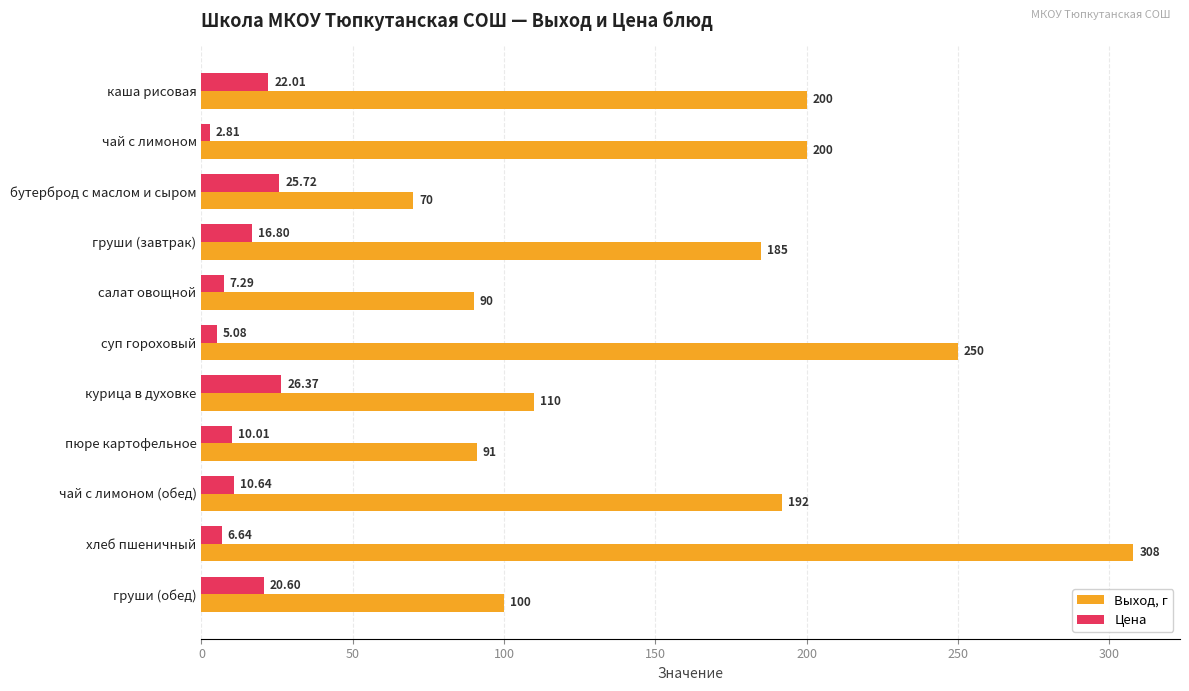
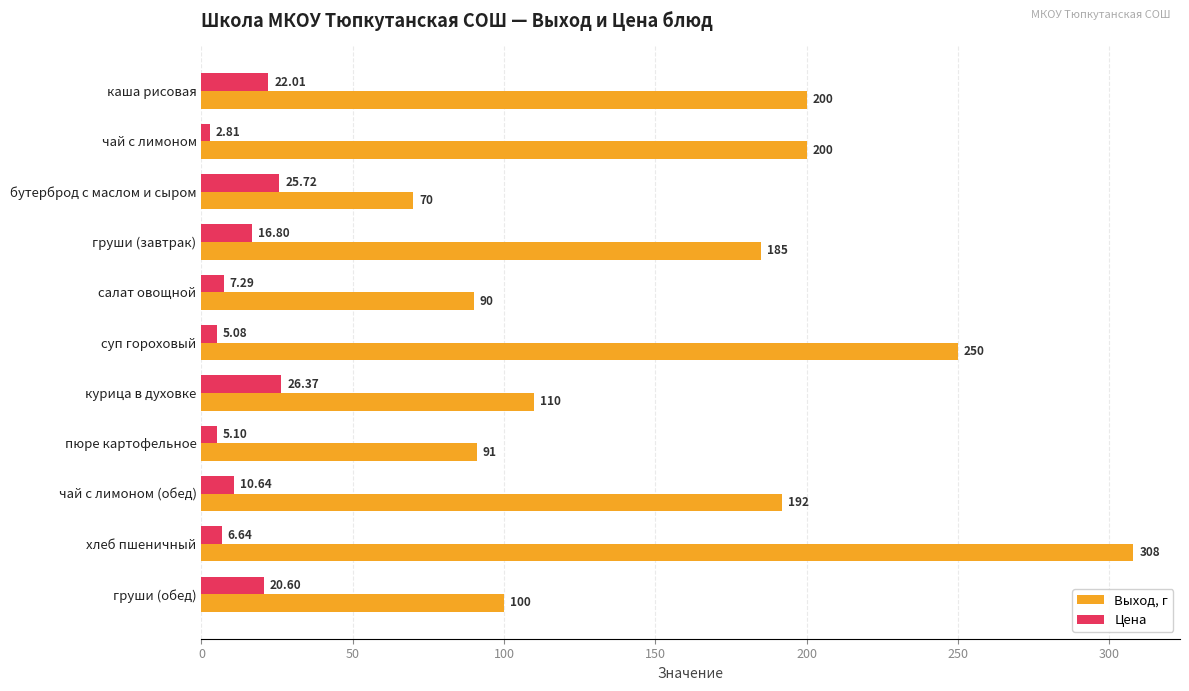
Цена, пюре картофельное: 10.01 -> 5.10
